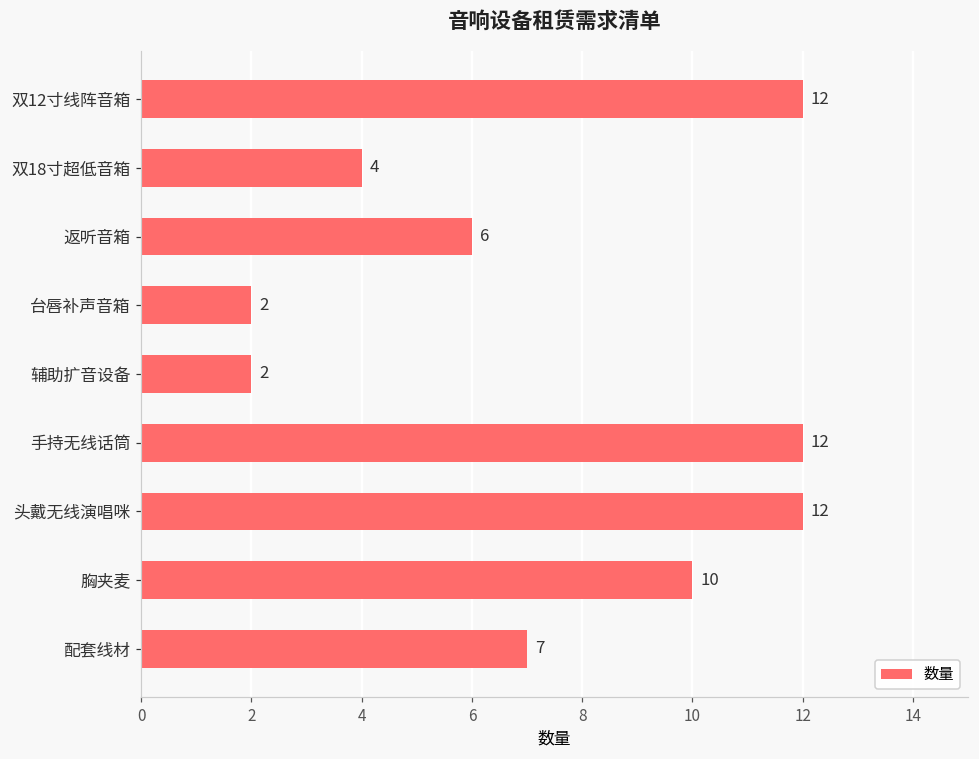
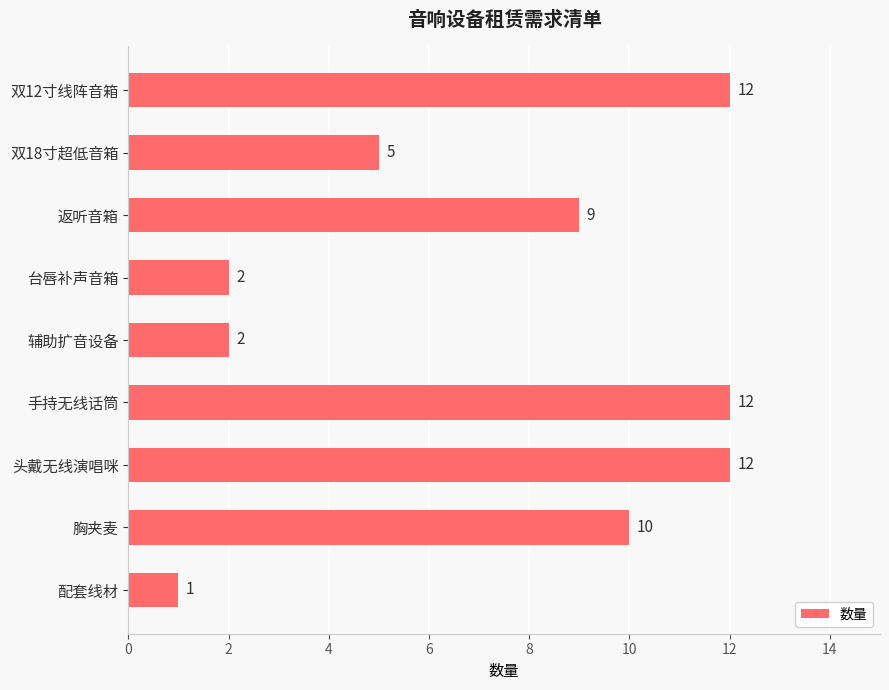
双18寸超低音箱: 4 -> 5
返听音箱: 6 -> 9
配套线材: 7 -> 1
